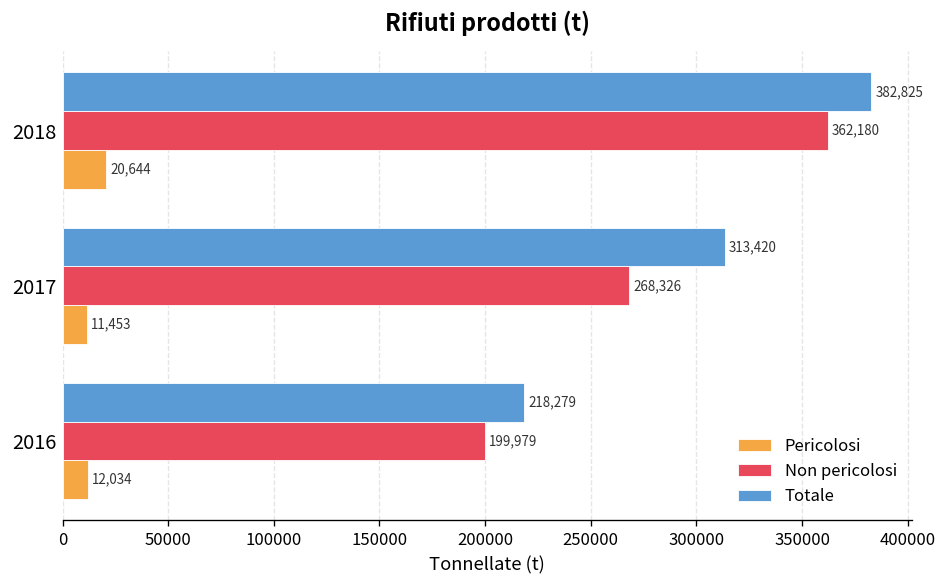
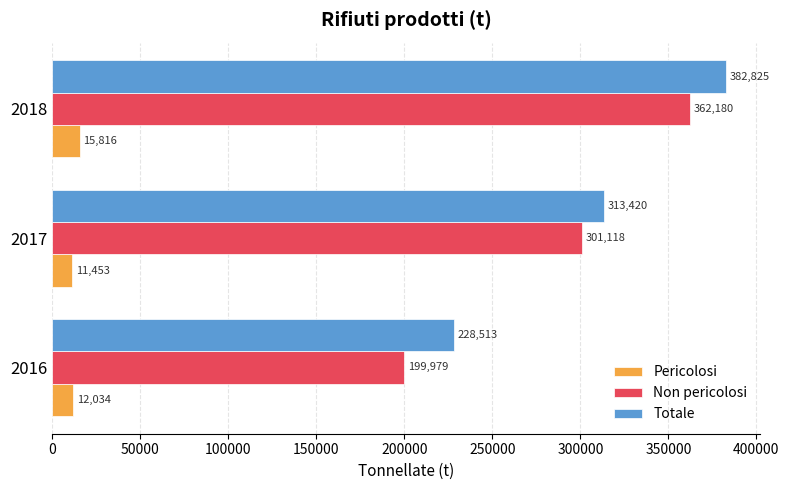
Pericolosi, 2018: 20,644 -> 15,816
Non pericolosi, 2017: 268,326 -> 301,118
Totale, 2016: 218,279 -> 228,513
